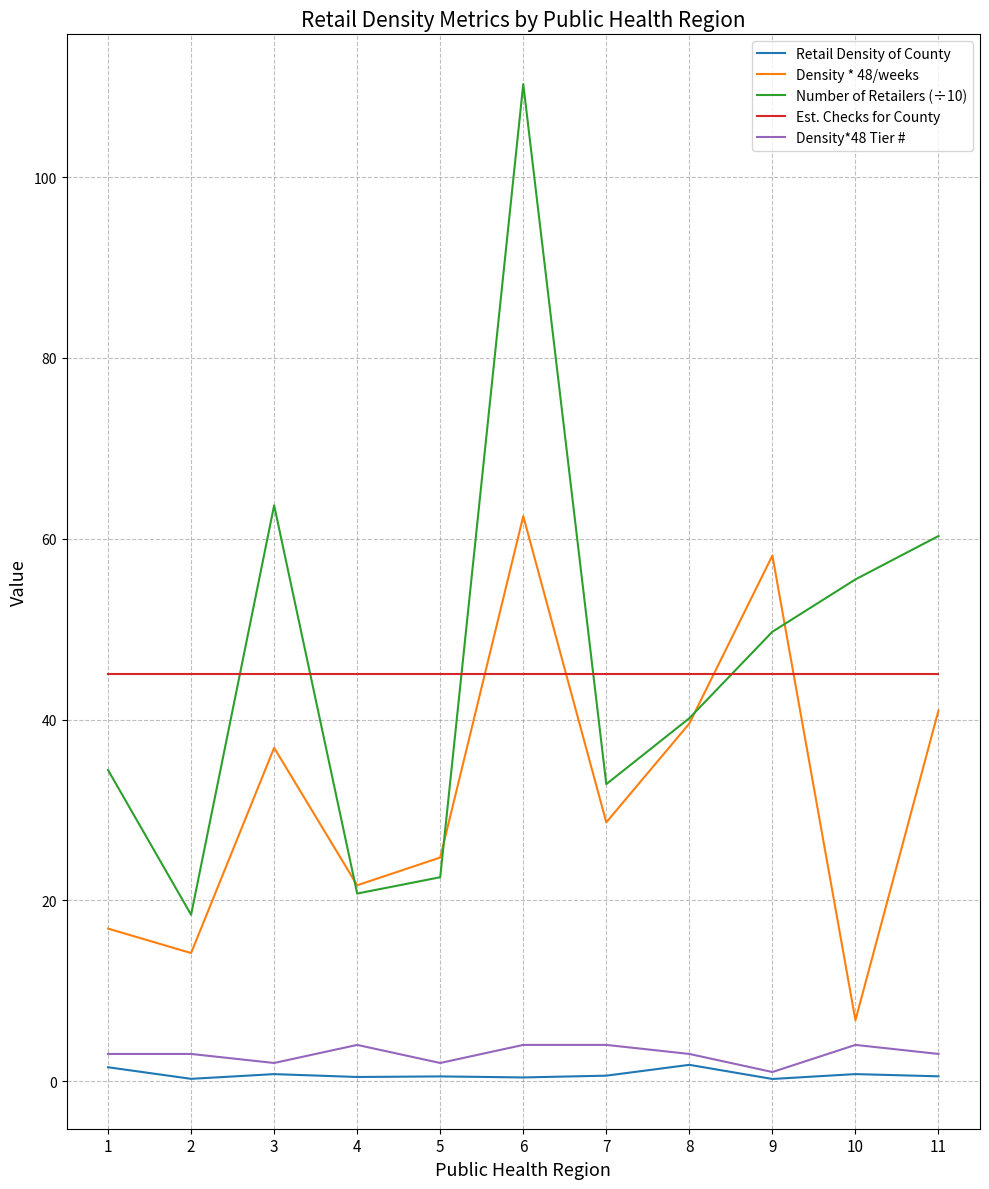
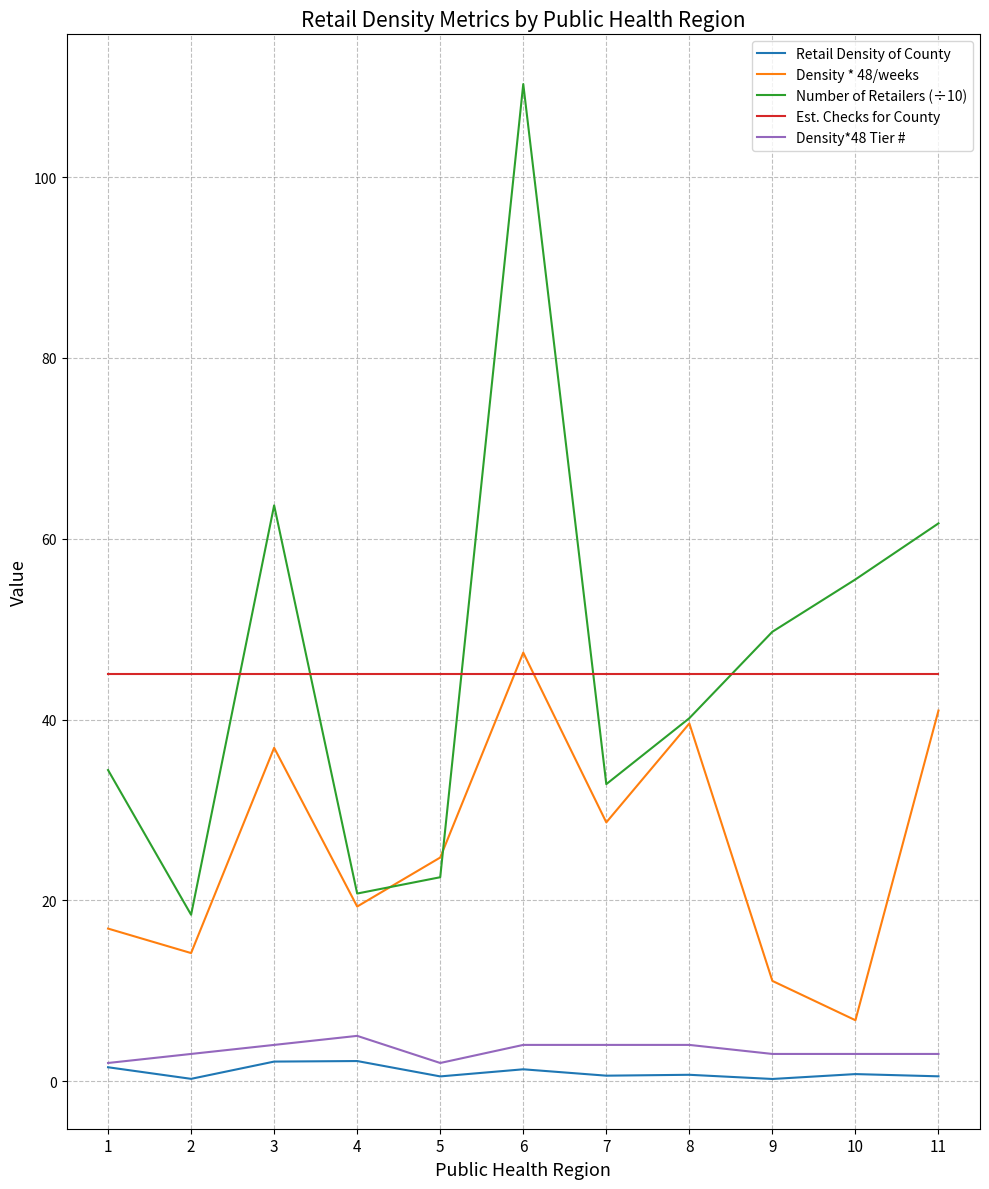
Density*48 Tier #, 1: 3 -> 2
Retail Density of County, 3: 1 -> 2
Density*48 Tier #, 3: 2 -> 4
Retail Density of County, 4: 0 -> 2
Density * 48/weeks, 4: 22 -> 19
Density*48 Tier #, 4: 4 -> 5
Retail Density of County, 6: 0 -> 1
Density * 48/weeks, 6: 63 -> 47
Retail Density of County, 8: 2 -> 1
Density*48 Tier #, 8: 3 -> 4
Density * 48/weeks, 9: 58 -> 11
Density*48 Tier #, 9: 1 -> 3
Density*48 Tier #, 10: 4 -> 3
Number of Retailers (÷10), 11: 60 -> 62
